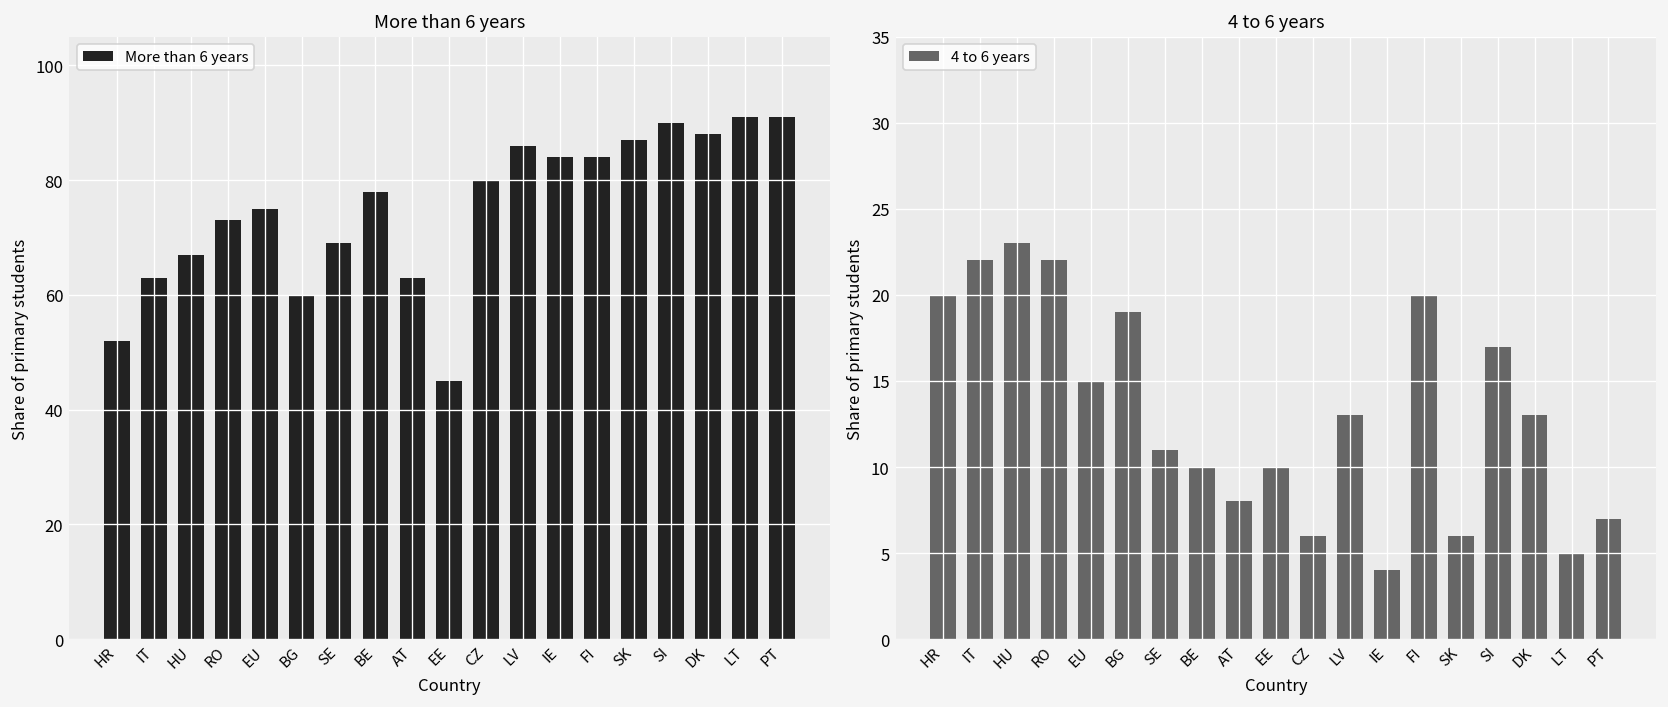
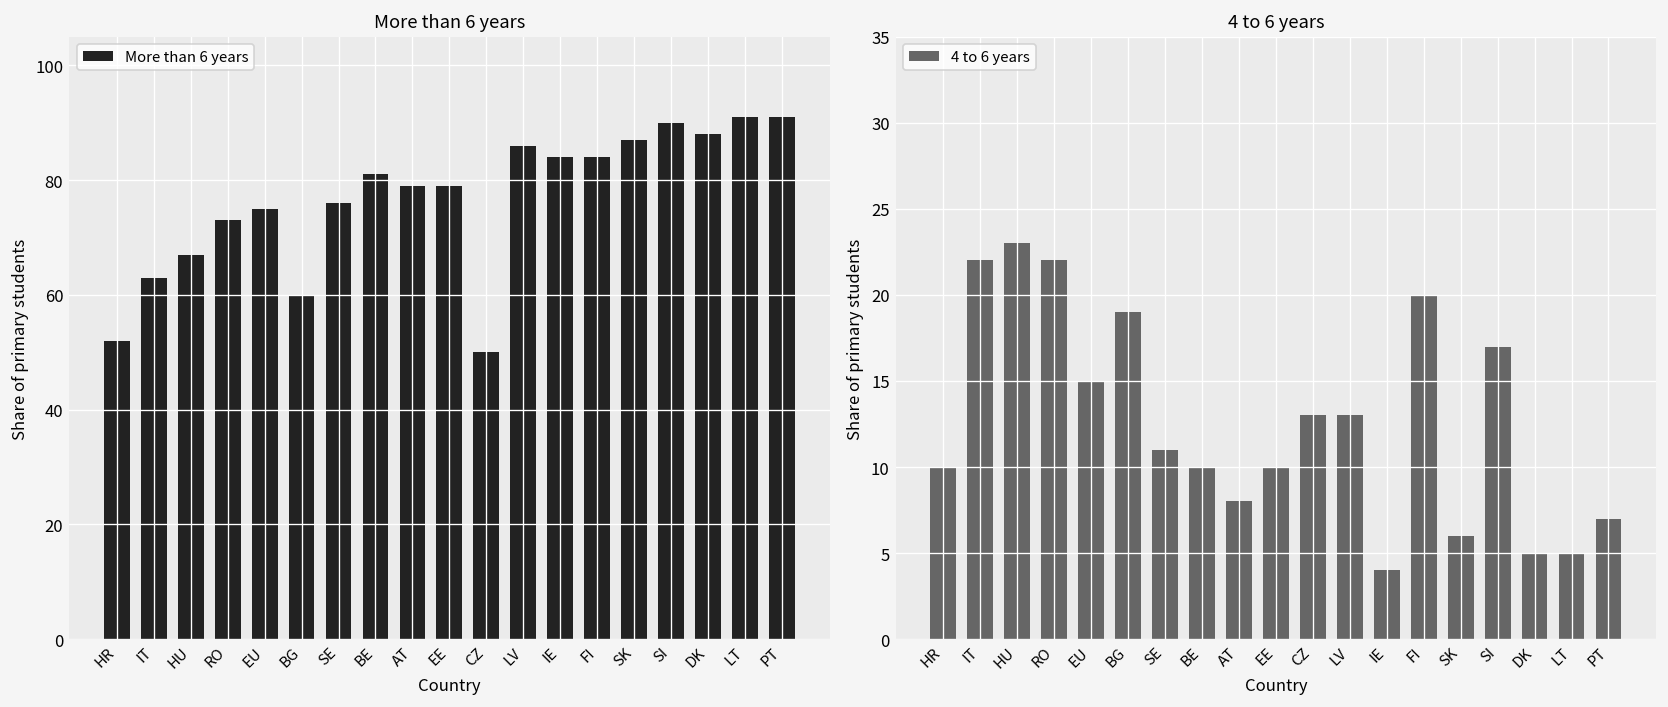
More than 6 years, SE: 69 -> 76
More than 6 years, BE: 78 -> 81
More than 6 years, AT: 63 -> 79
More than 6 years, EE: 45 -> 79
More than 6 years, CZ: 80 -> 50
4 to 6 years, HR: 20.0 -> 10.0
4 to 6 years, CZ: 6.0 -> 13.0
4 to 6 years, DK: 13.0 -> 5.0
